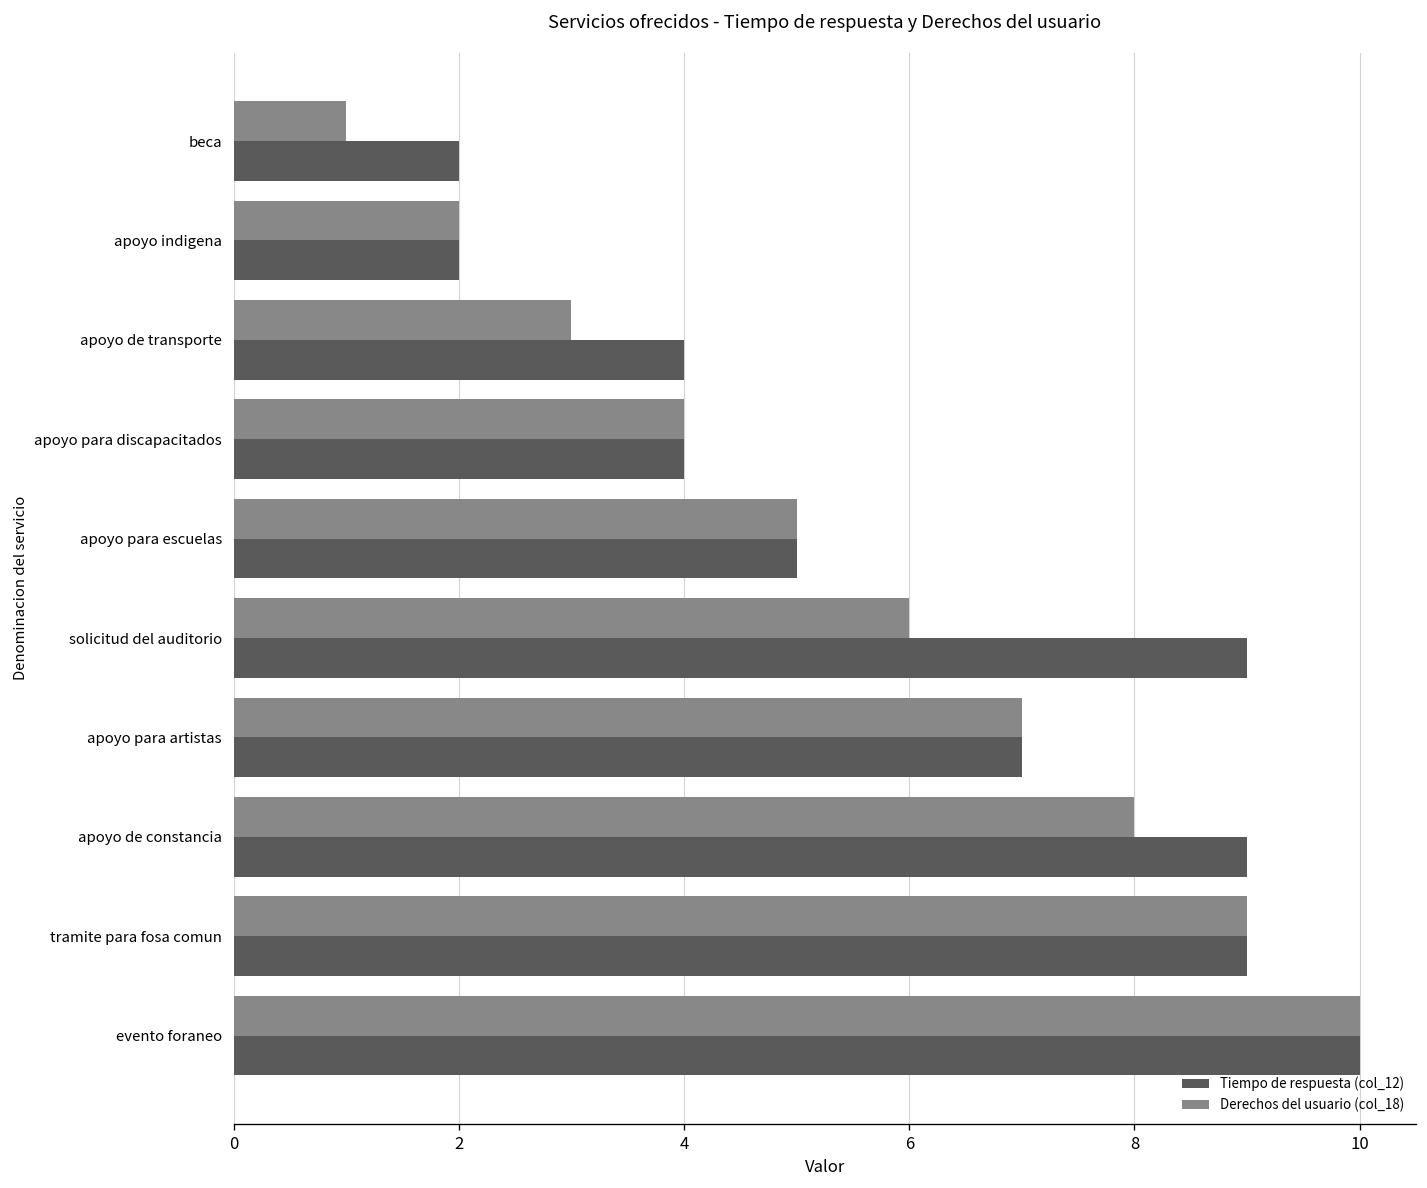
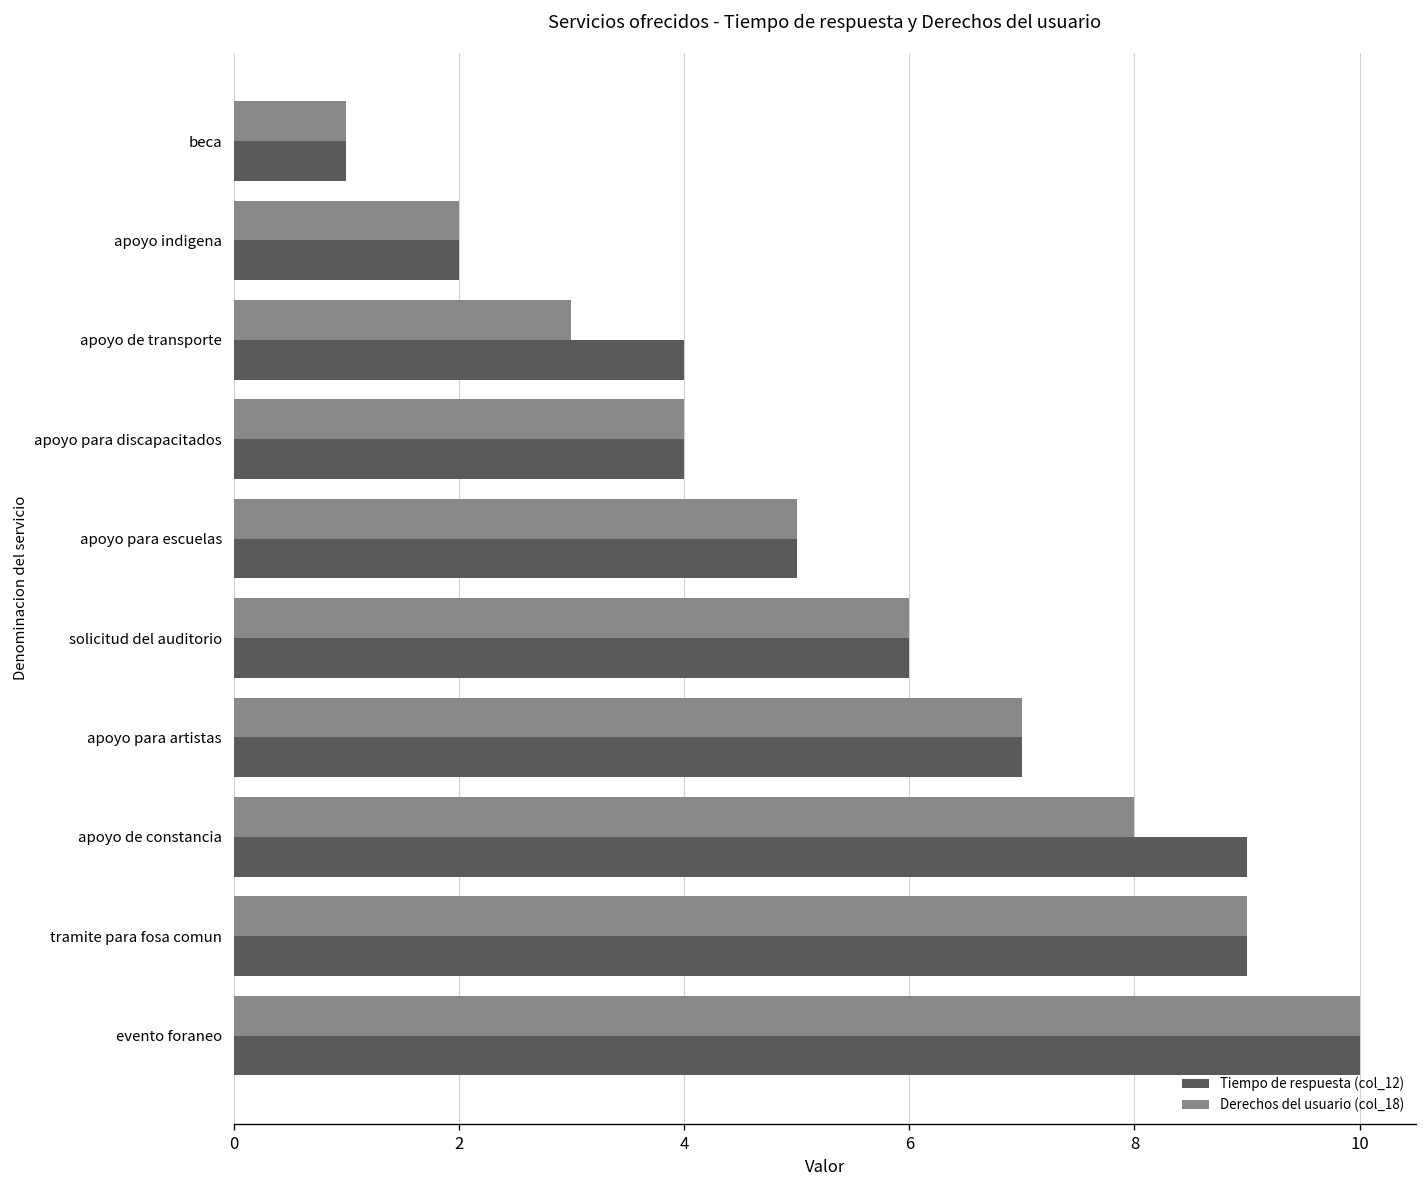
Tiempo de respuesta (col_12), beca: 2 -> 1
Tiempo de respuesta (col_12), solicitud del auditorio: 9 -> 6
